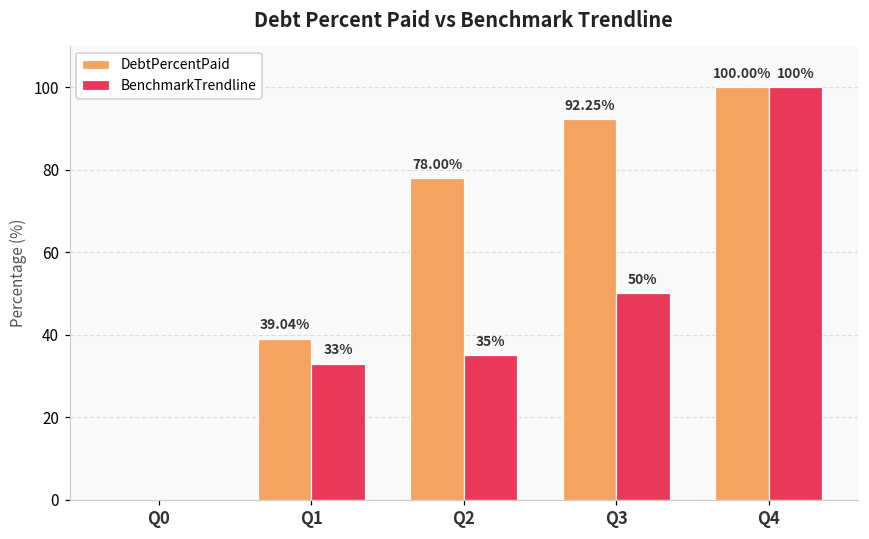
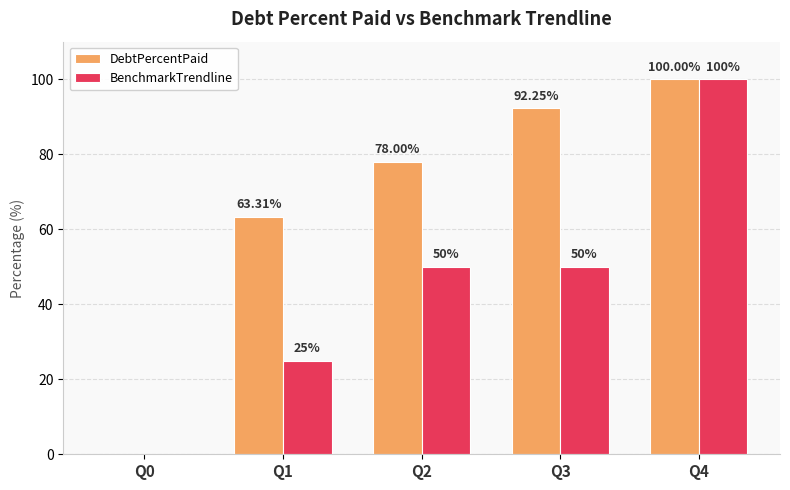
DebtPercentPaid, Q1: 39.04% -> 63.31%
BenchmarkTrendline, Q1: 33% -> 25%
BenchmarkTrendline, Q2: 35% -> 50%
